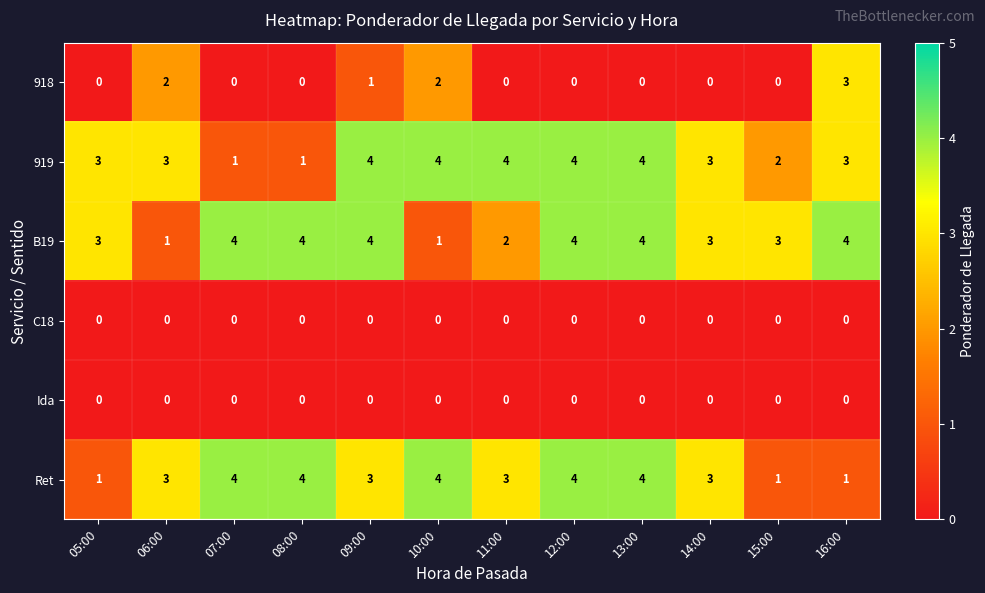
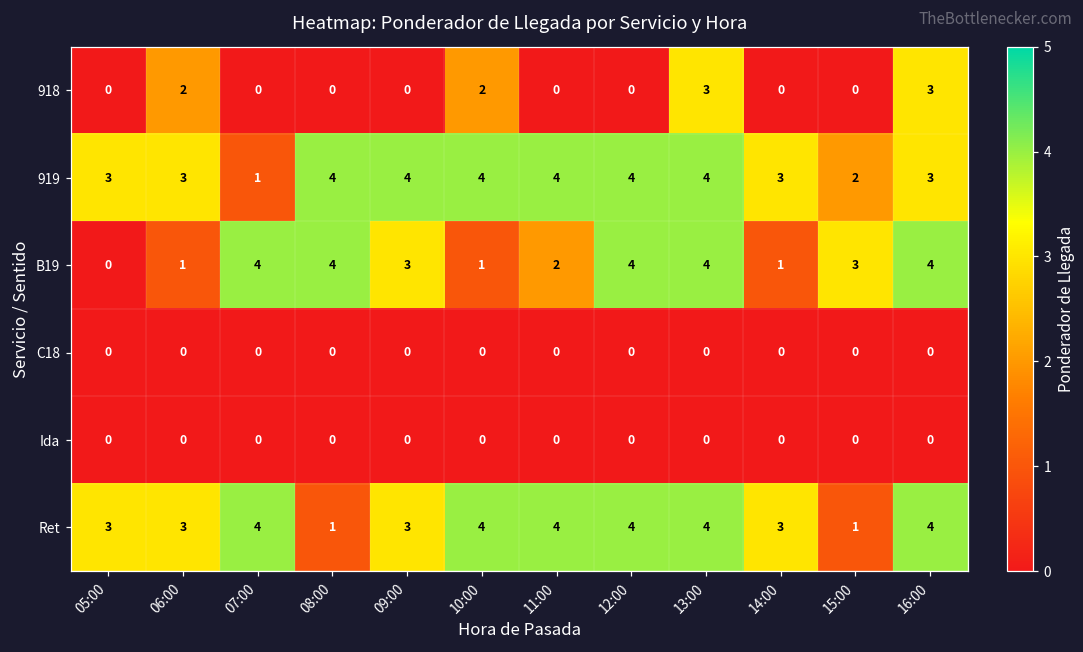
918, 09:00: 1 -> 0
918, 13:00: 0 -> 3
919, 08:00: 1 -> 4
B19, 05:00: 3 -> 0
B19, 09:00: 4 -> 3
B19, 14:00: 3 -> 1
Ret, 05:00: 1 -> 3
Ret, 08:00: 4 -> 1
Ret, 11:00: 3 -> 4
Ret, 16:00: 1 -> 4
